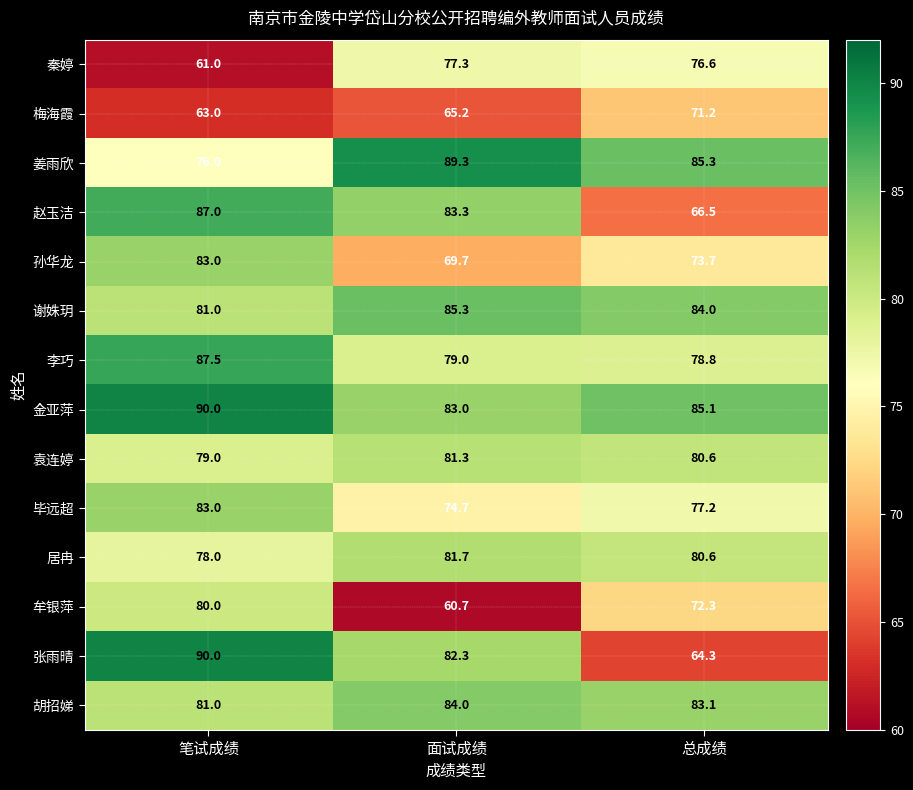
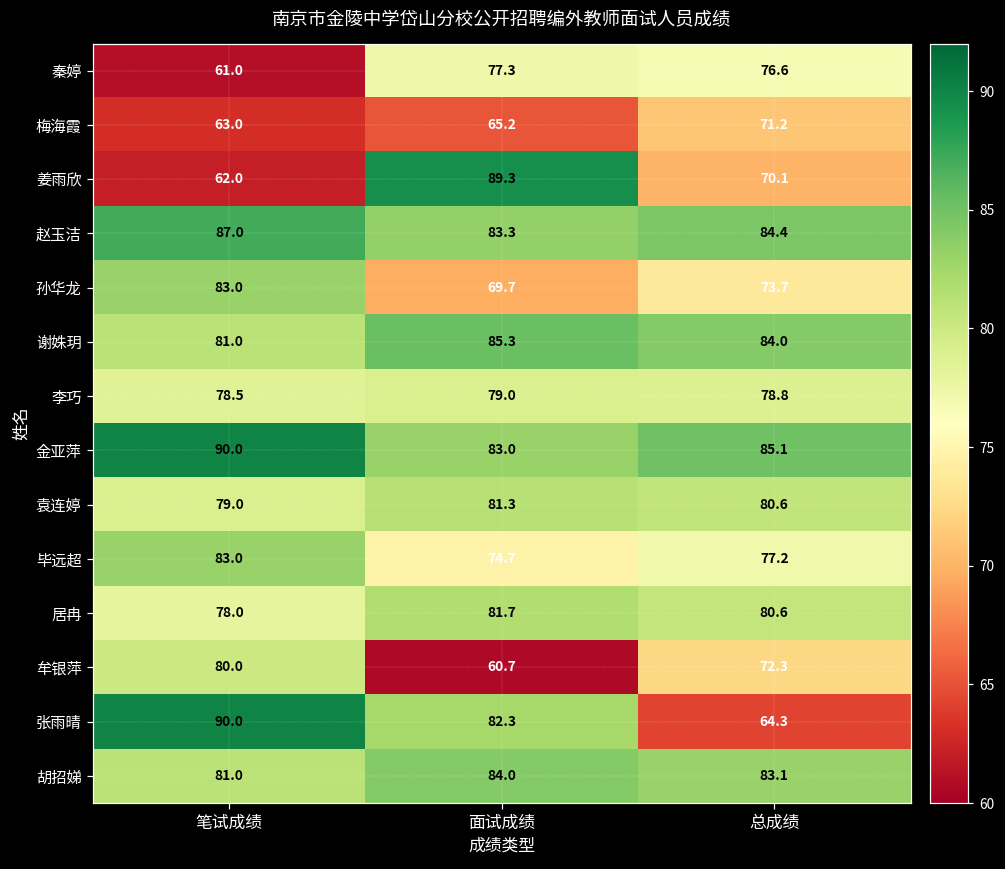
姜雨欣, 笔试成绩: 76.0 -> 62.0
姜雨欣, 总成绩: 85.3 -> 70.1
赵玉洁, 总成绩: 66.5 -> 84.4
李巧, 笔试成绩: 87.5 -> 78.5
